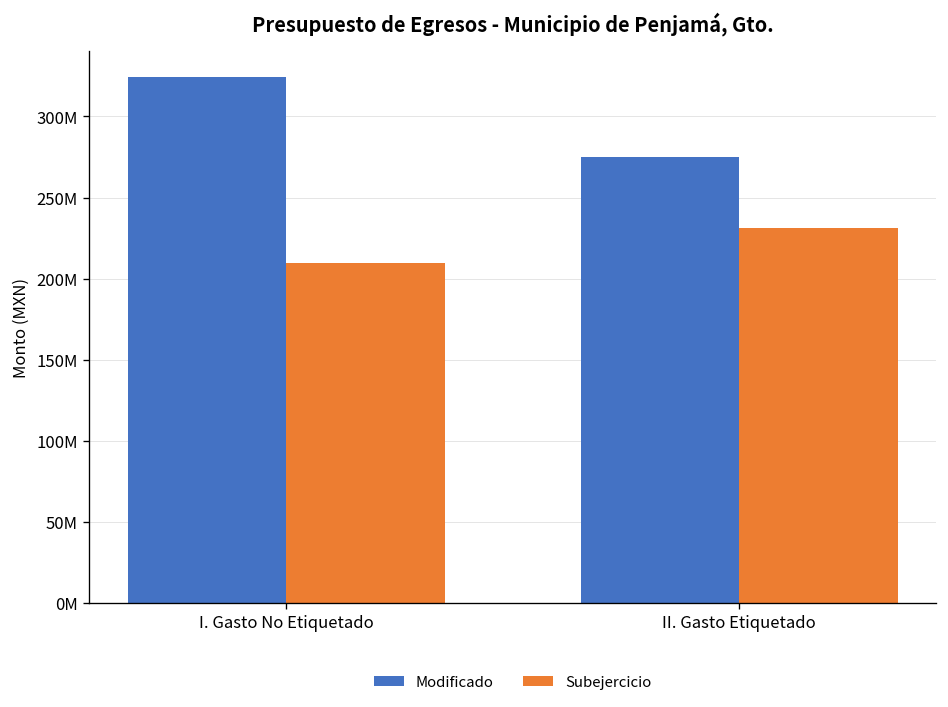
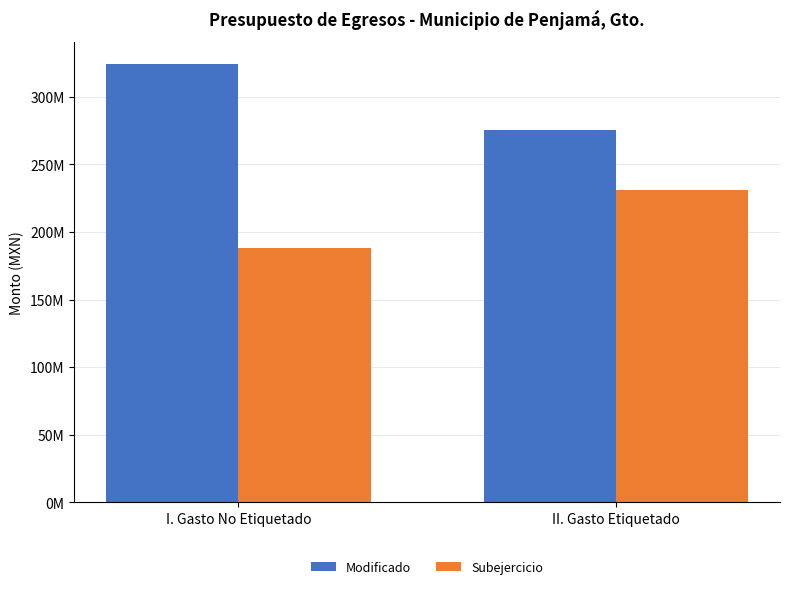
Subejercicio, I. Gasto No Etiquetado: 209000000 -> 188000000
